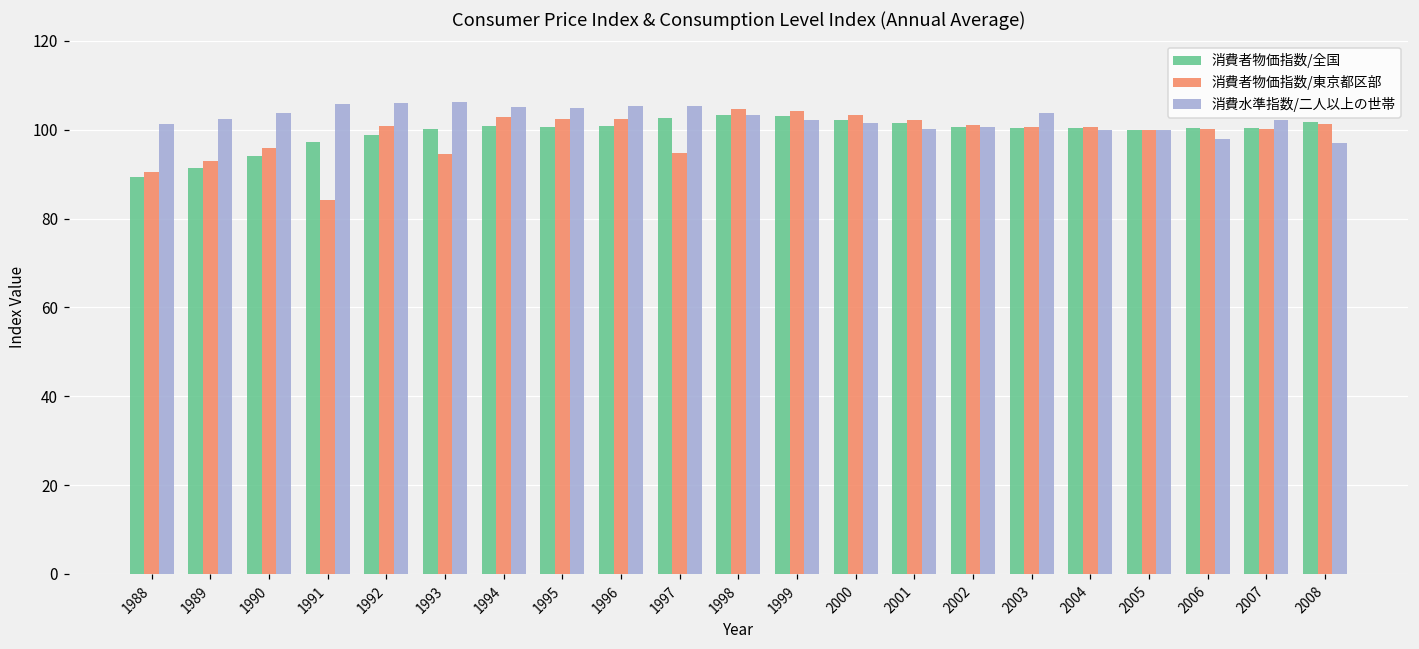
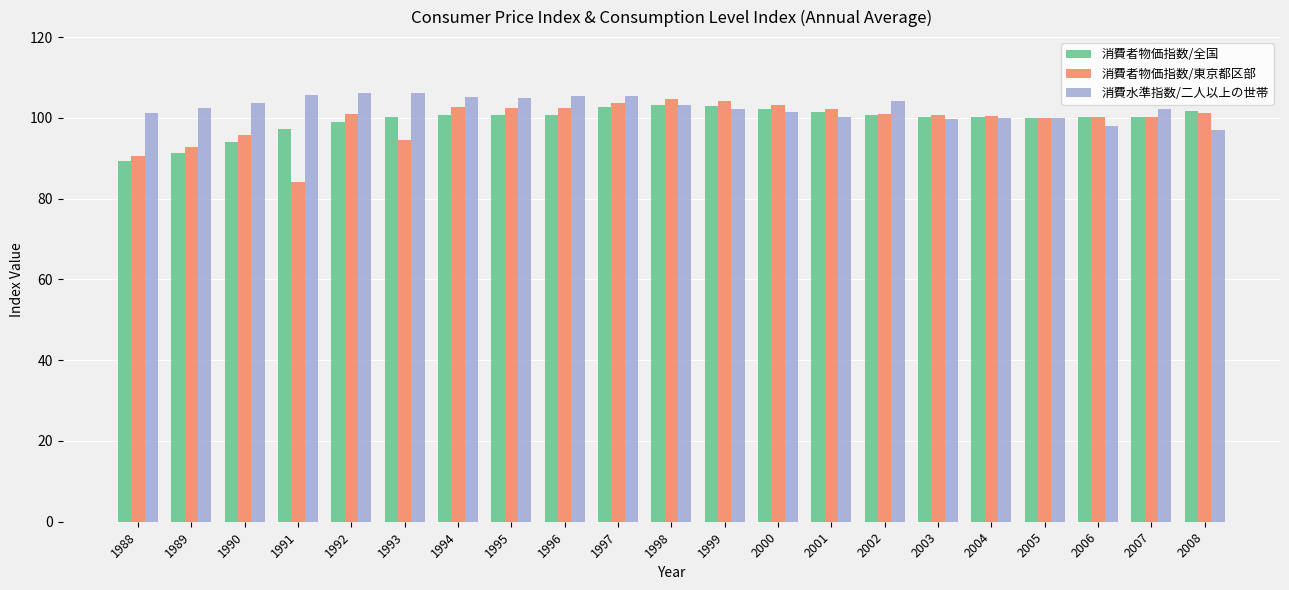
消費者物価指数/東京都区部, 1997: 95 -> 104
消費水準指数/二人以上の世帯, 2002: 101 -> 104
消費水準指数/二人以上の世帯, 2003: 104 -> 100
